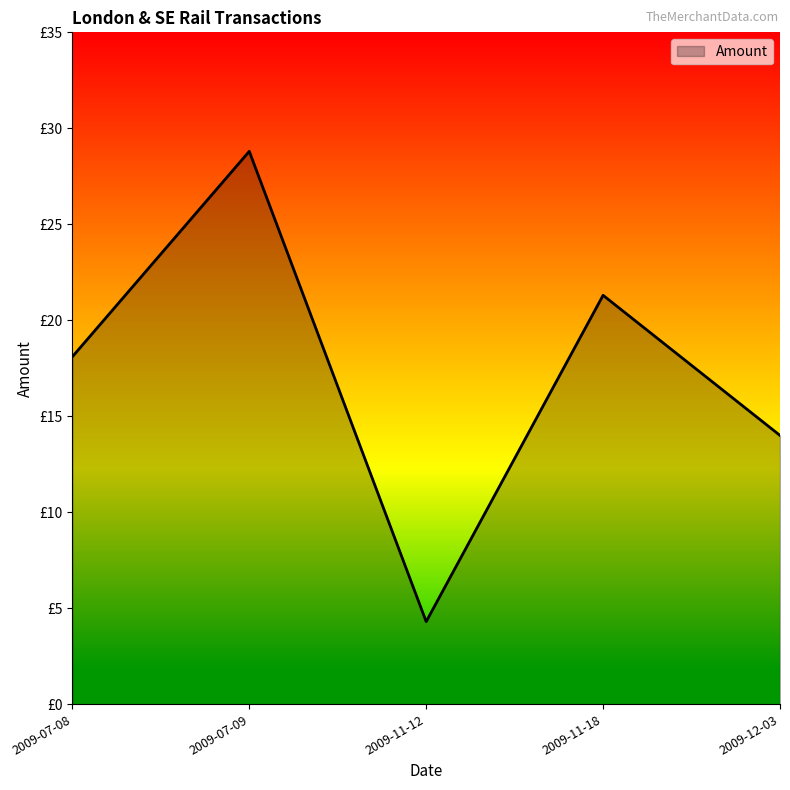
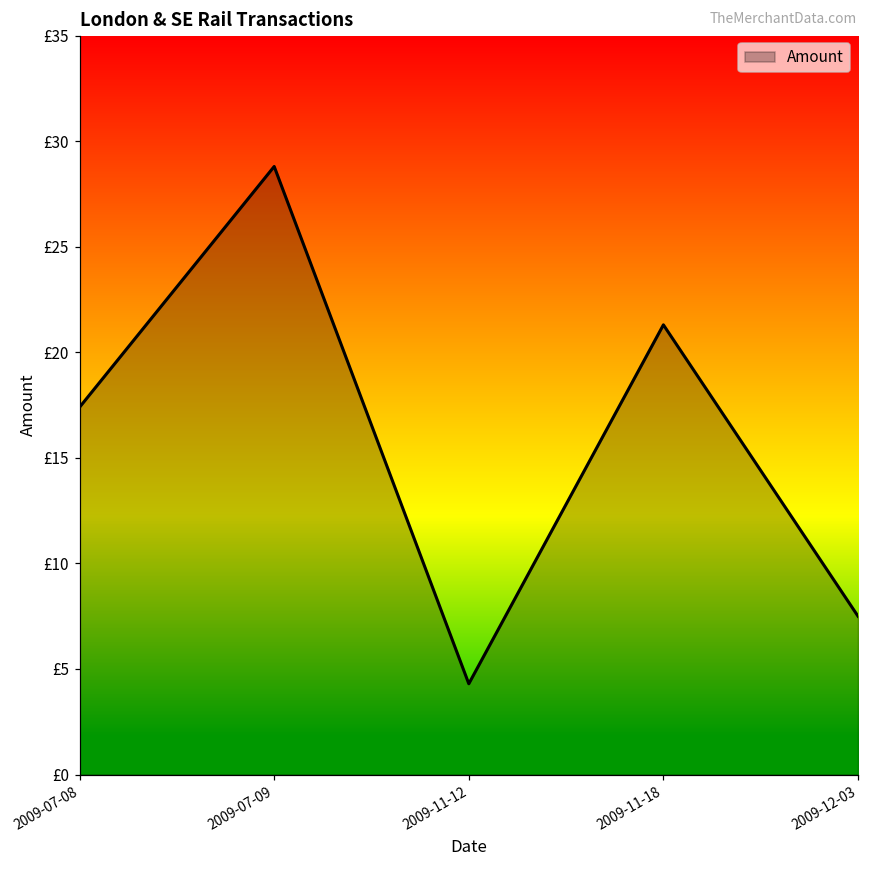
2009-07-08: £18.1 -> £17.4
2009-12-03: £14.0 -> £7.5
